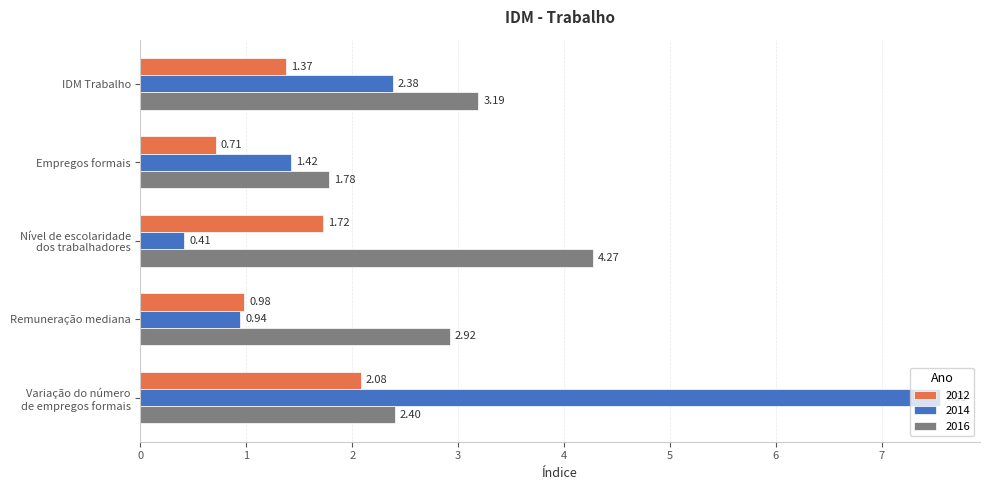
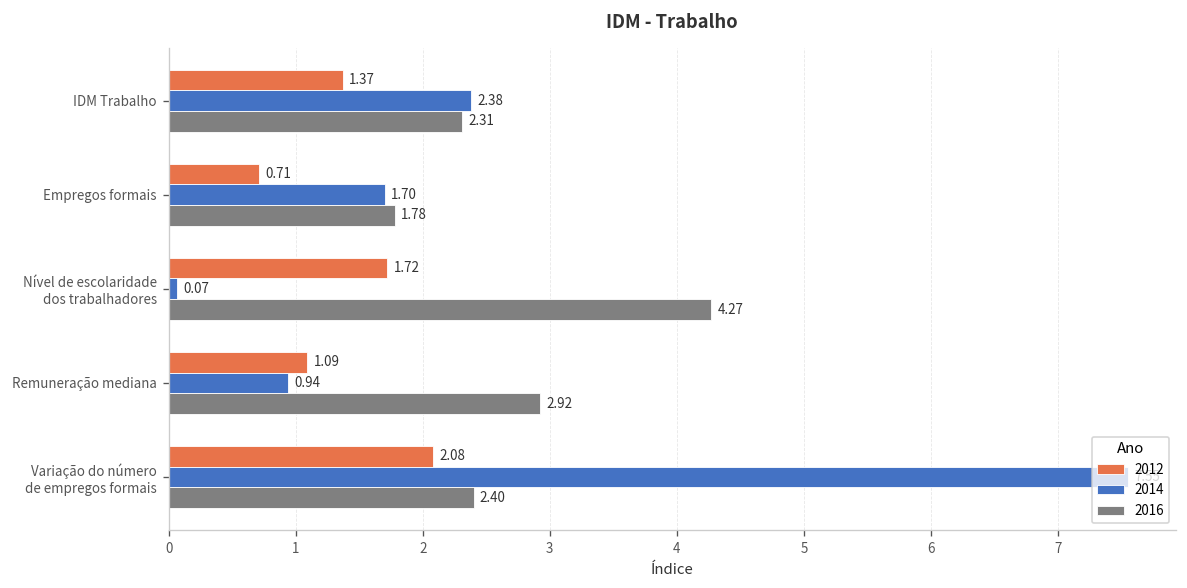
2016, IDM Trabalho: 3.19 -> 2.31
2014, Empregos formais: 1.42 -> 1.70
2014, Nível de escolaridade dos trabalhadores: 0.41 -> 0.07
2012, Remuneração mediana: 0.98 -> 1.09
